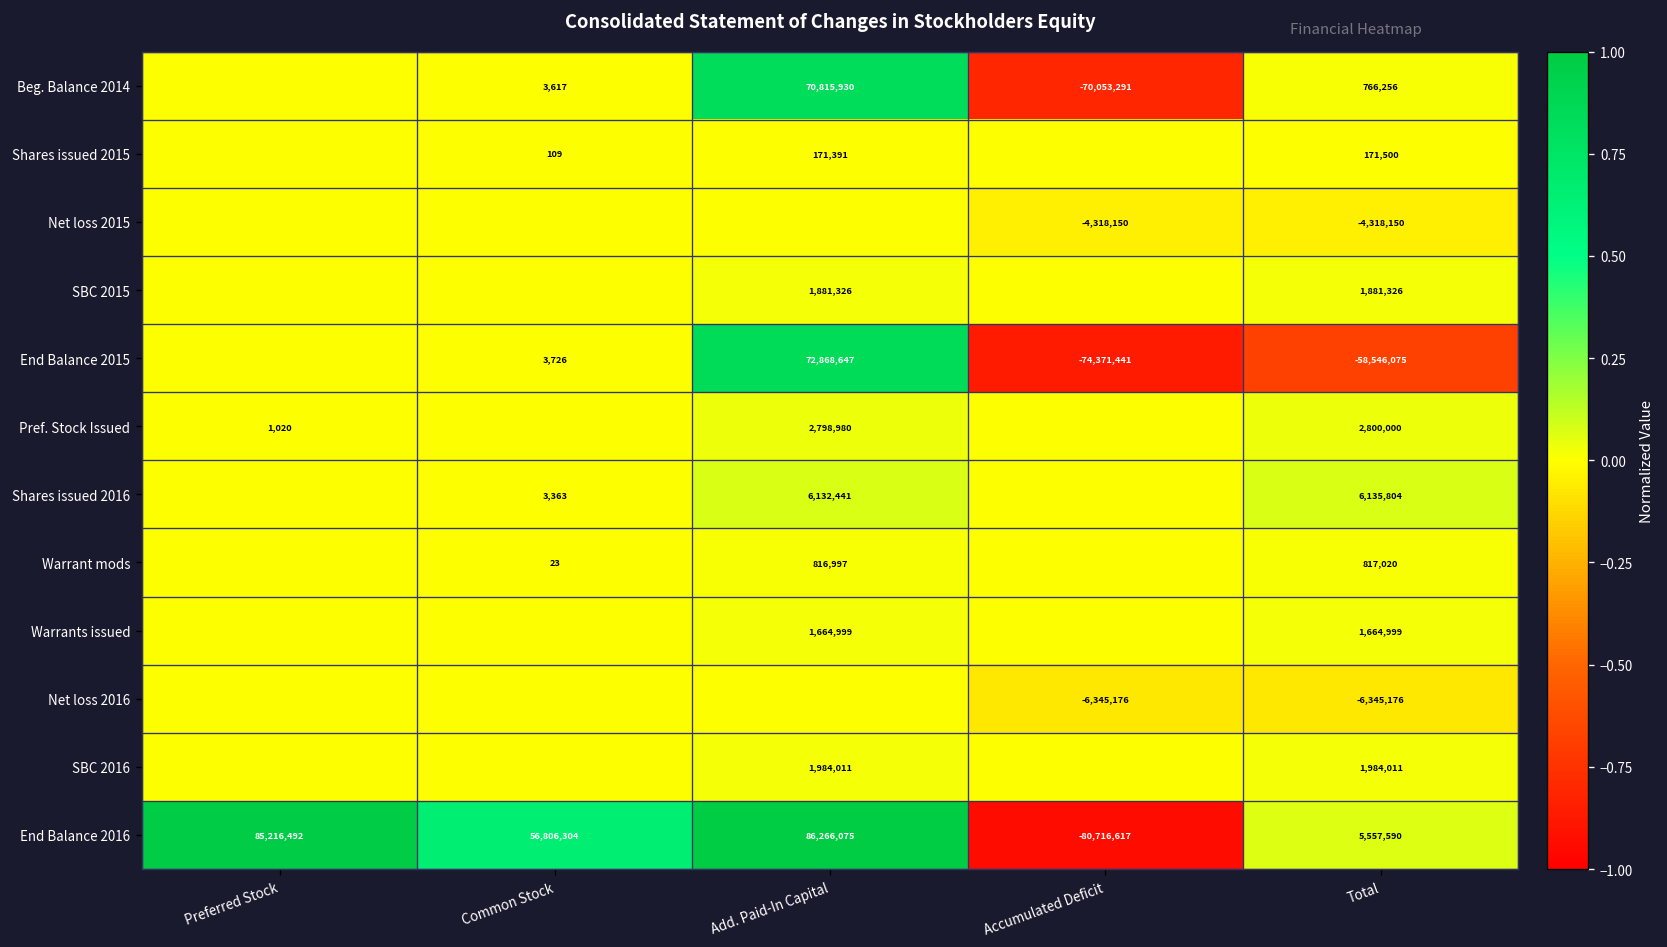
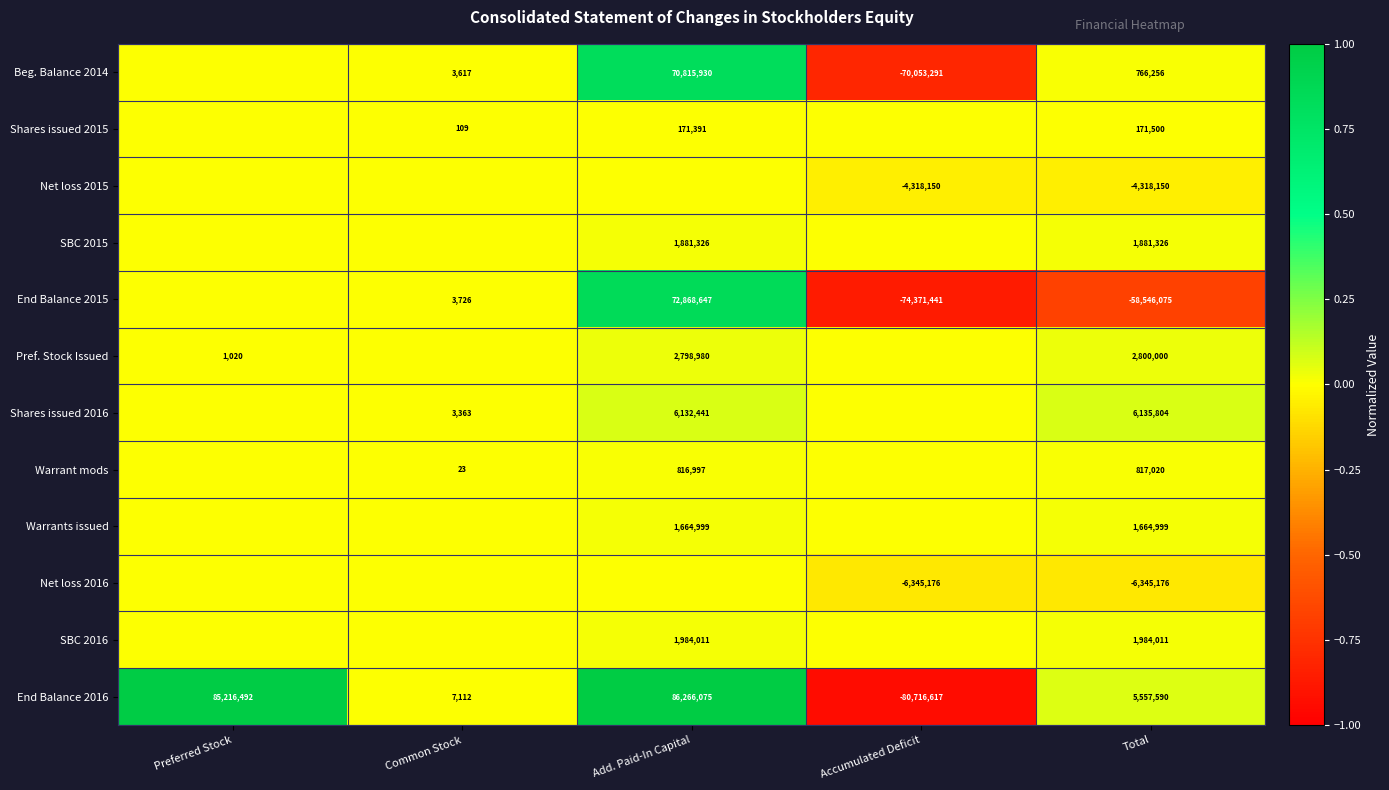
End Balance 2016, Common Stock: 56,806,304 -> 7,112
